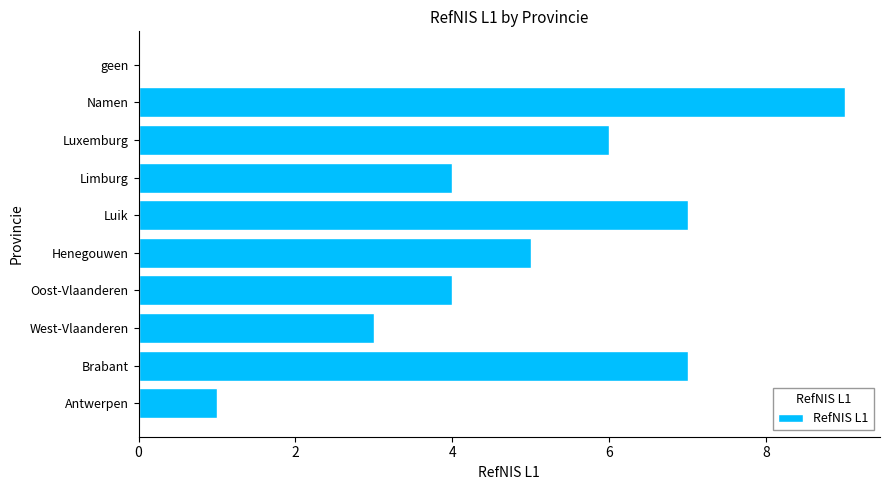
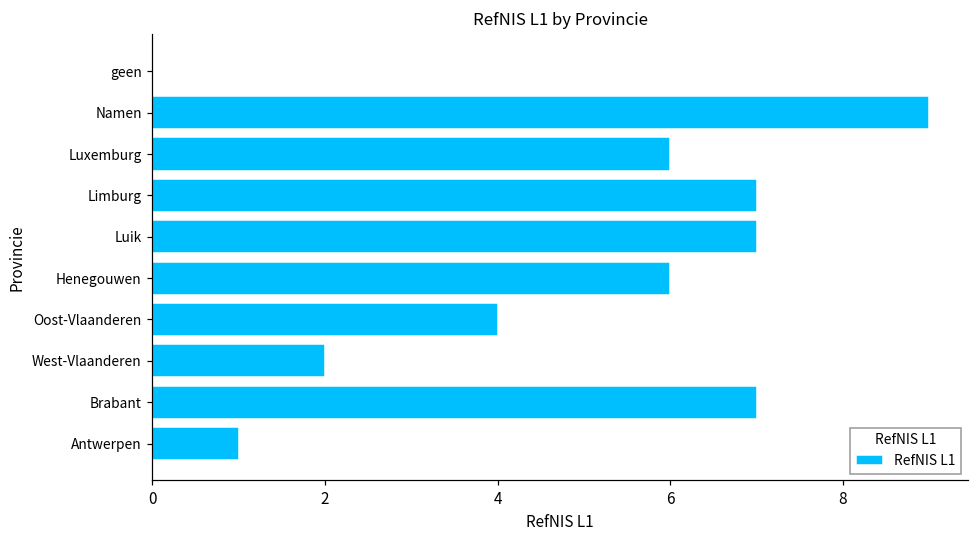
Limburg: 4 -> 7
Henegouwen: 5 -> 6
West-Vlaanderen: 3 -> 2
